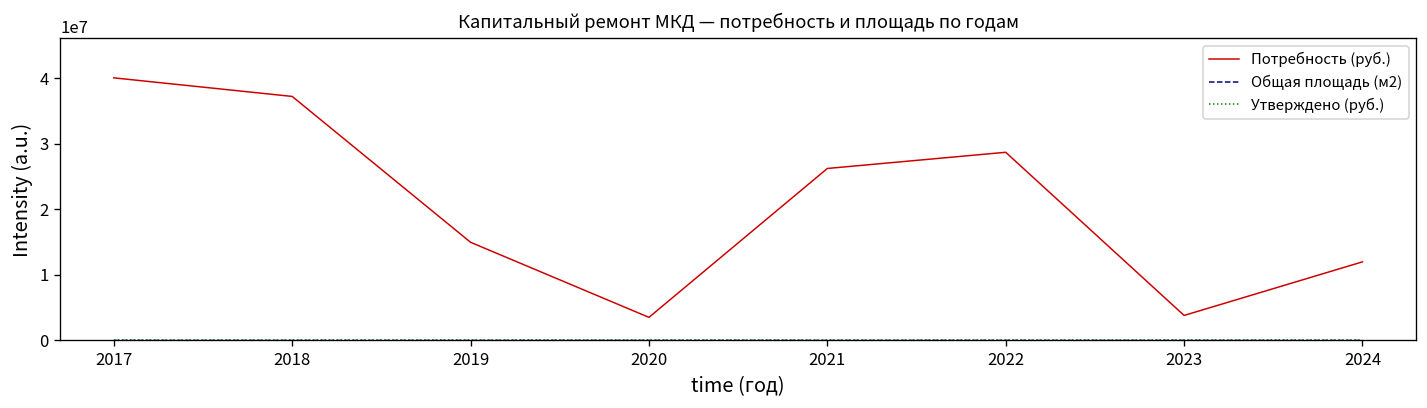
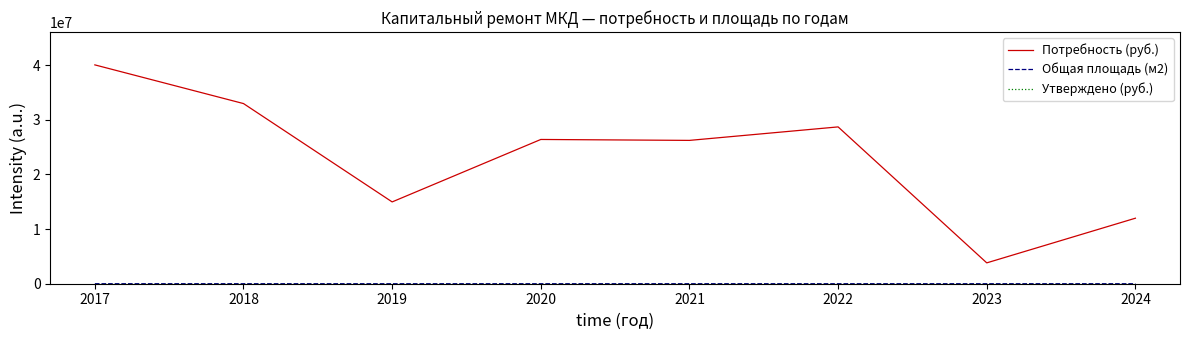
Потребность (руб.), 2018: 37000000 -> 33000000
Потребность (руб.), 2020: 4000000 -> 26000000
